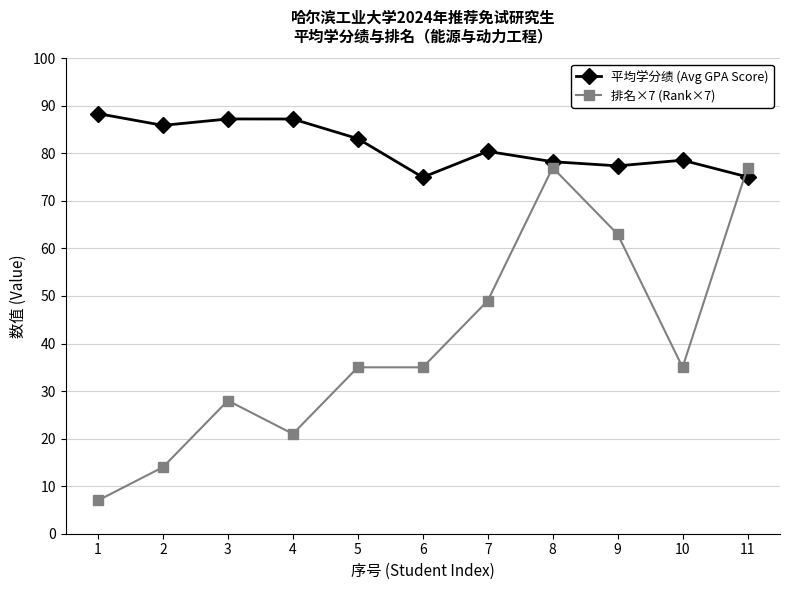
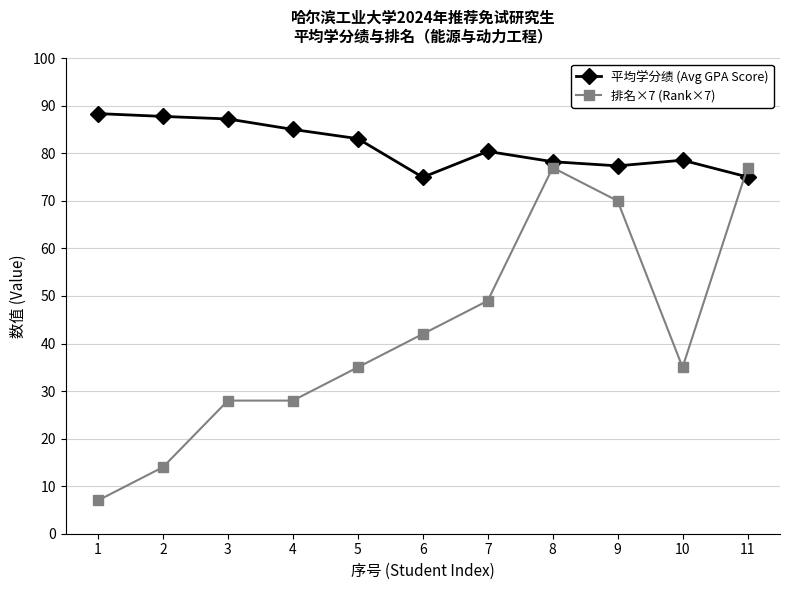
平均学分绩 (Avg GPA Score), 2: 86 -> 88
平均学分绩 (Avg GPA Score), 4: 87 -> 85
排名×7 (Rank×7), 4: 21 -> 28
排名×7 (Rank×7), 6: 35 -> 42
排名×7 (Rank×7), 9: 63 -> 70
